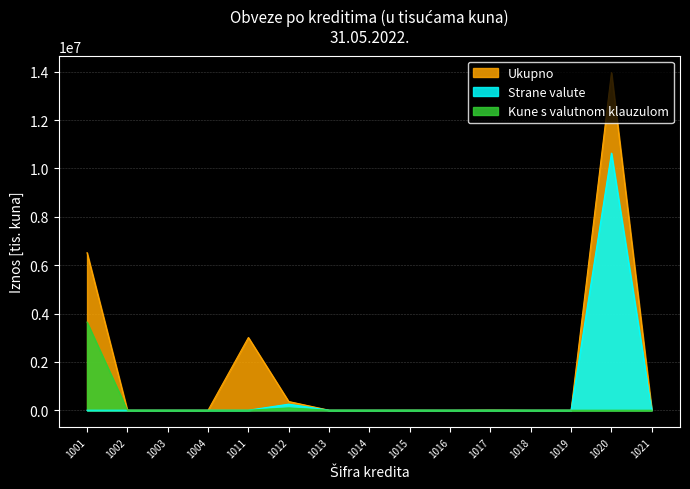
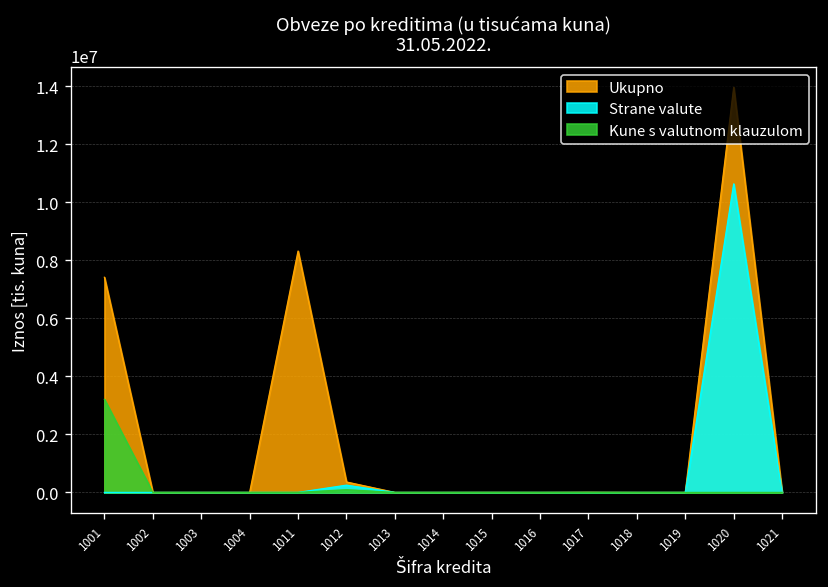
Ukupno, 1001: 6500000 -> 7400000
Kune s valutnom klauzulom, 1001: 3600000 -> 3200000
Ukupno, 1011: 3000000 -> 8300000
